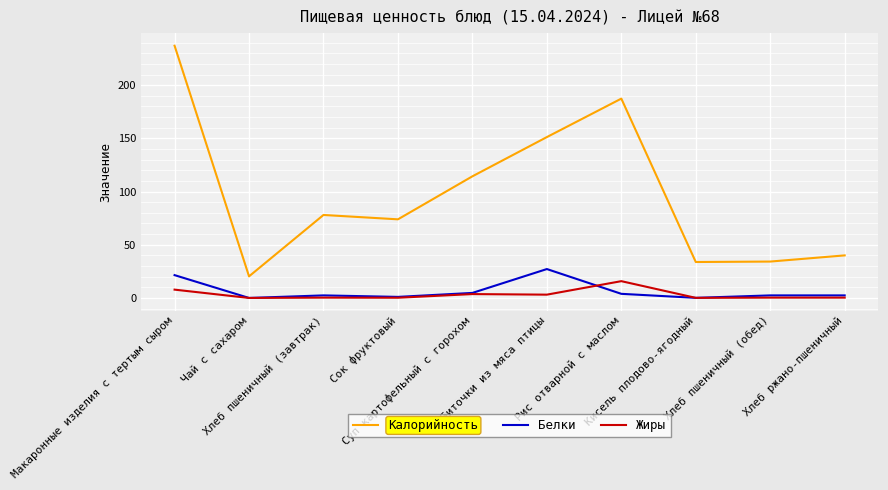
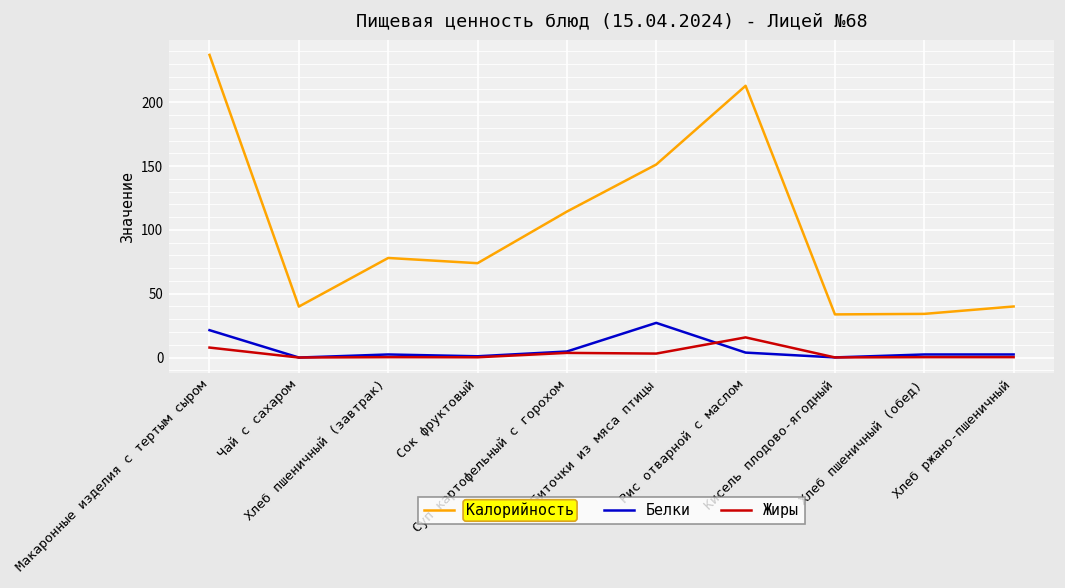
Калорийность, Чай с сахаром: 20 -> 40
Калорийность, Рис отварной с маслом: 187 -> 213
